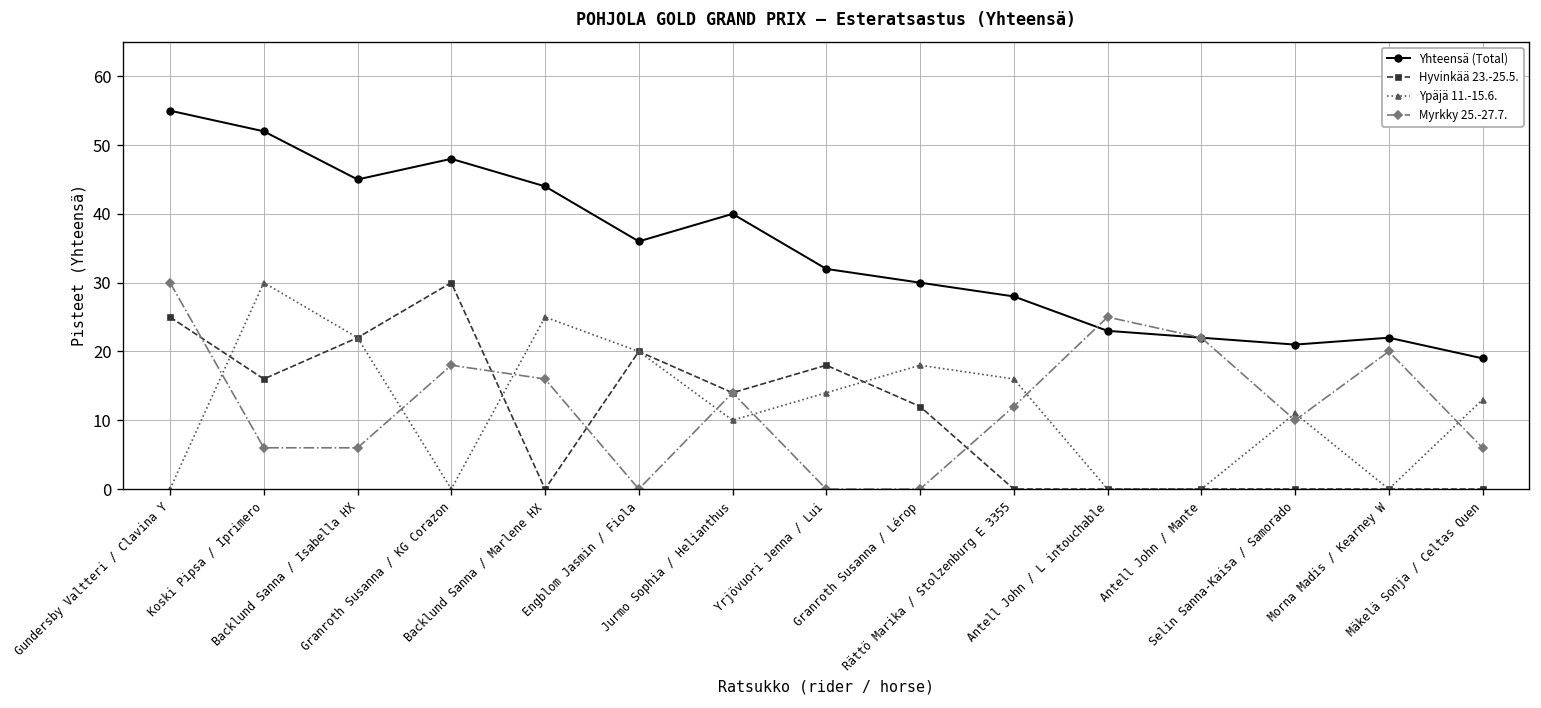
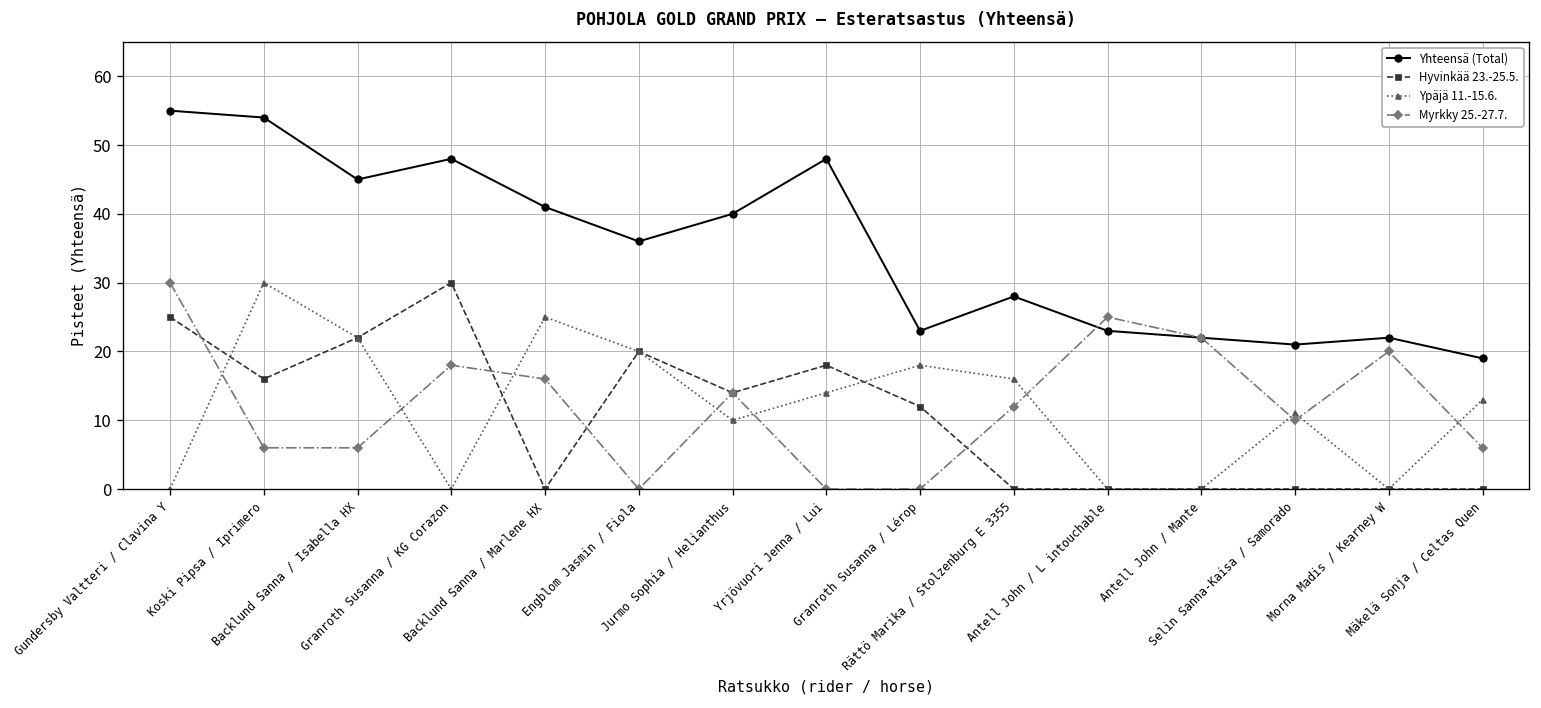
Yhteensä (Total), Koski Pipsa / Iprimero: 52 -> 54
Yhteensä (Total), Backlund Sanna / Marlene HX: 44 -> 41
Yhteensä (Total), Yrjövuori Jenna / Lui: 32 -> 48
Yhteensä (Total), Granroth Susanna / Lérop: 30 -> 23
